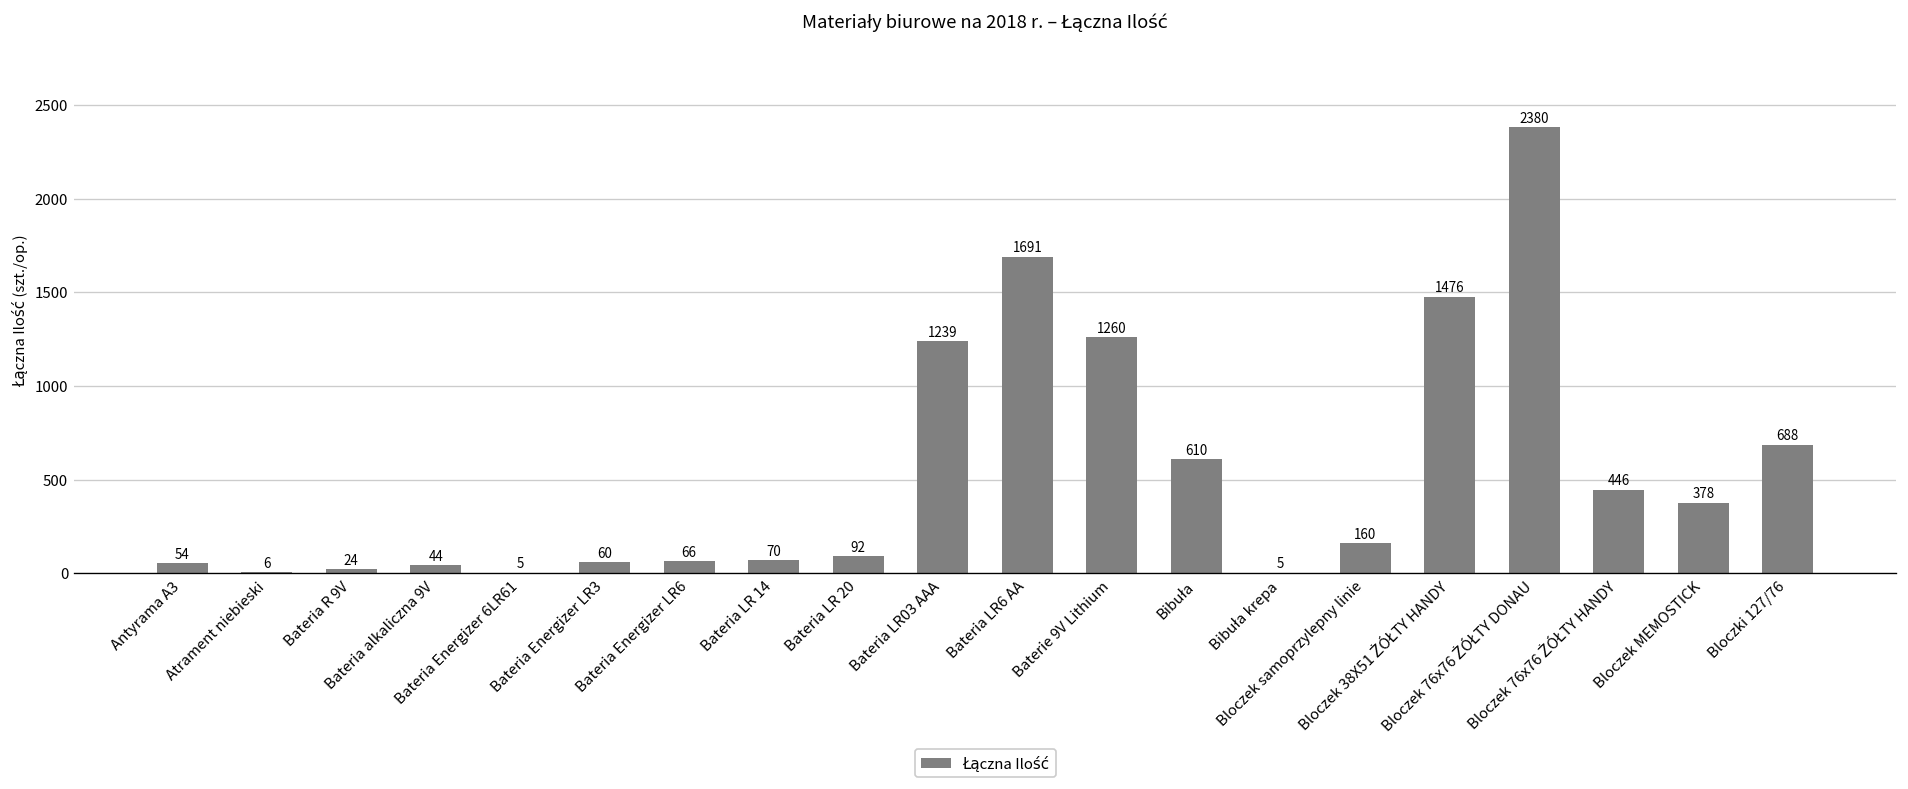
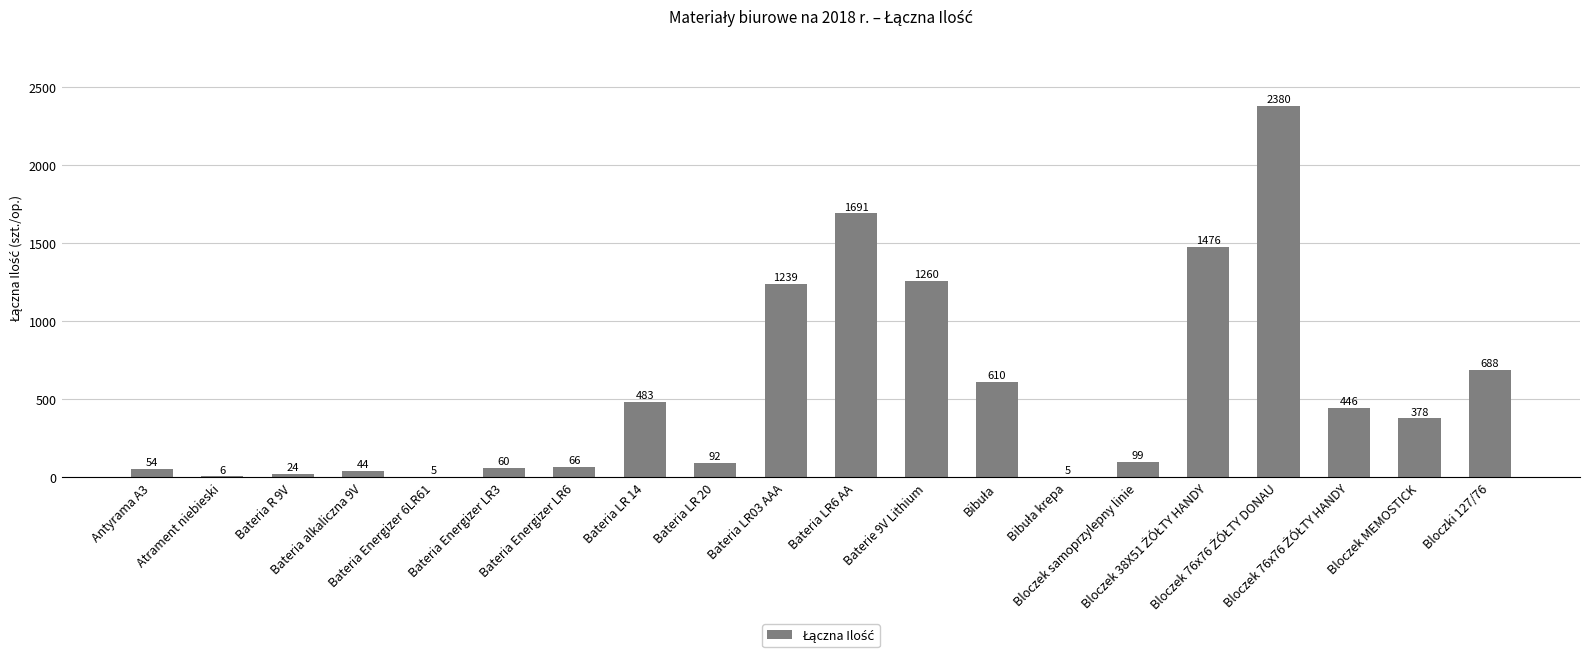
Bateria LR 14: 70 -> 483
Bloczek samoprzylepny linie: 160 -> 99
